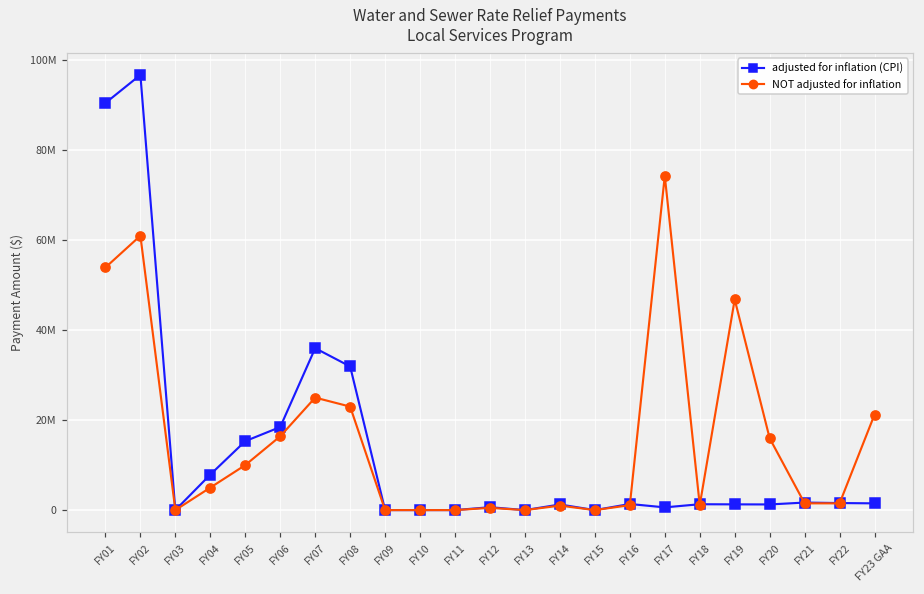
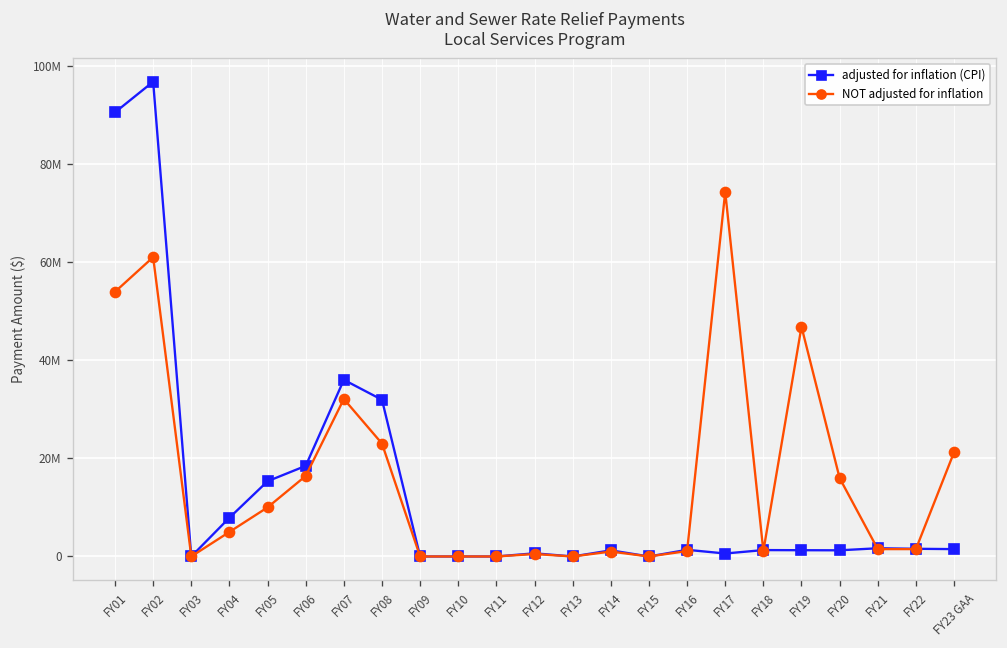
NOT adjusted for inflation, FY07: 25000000 -> 32000000
